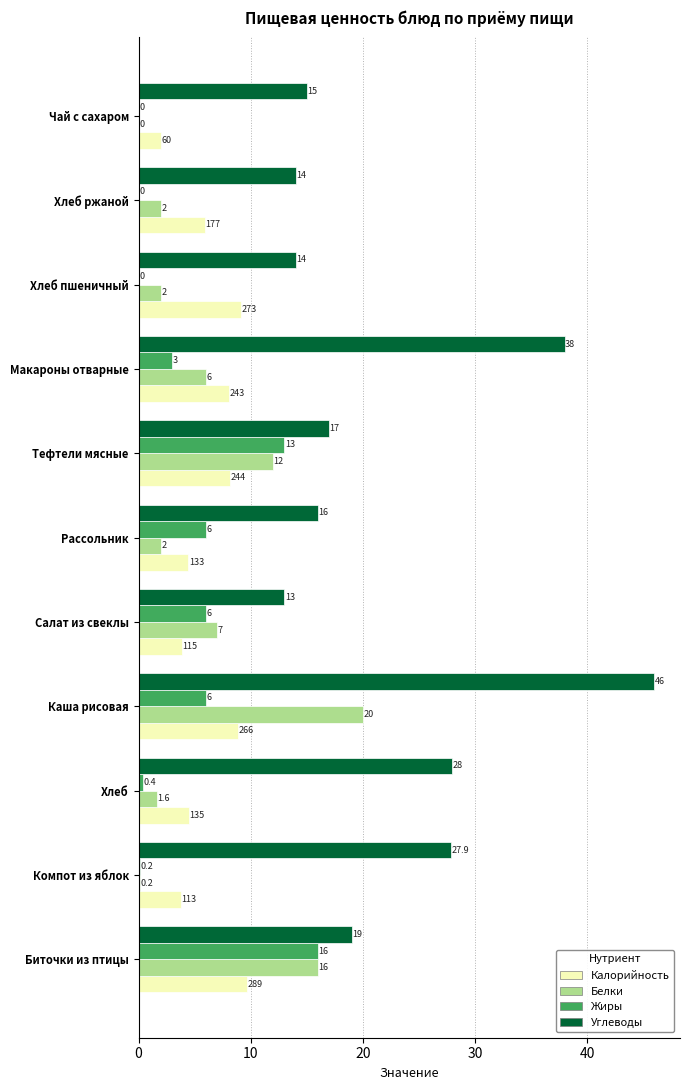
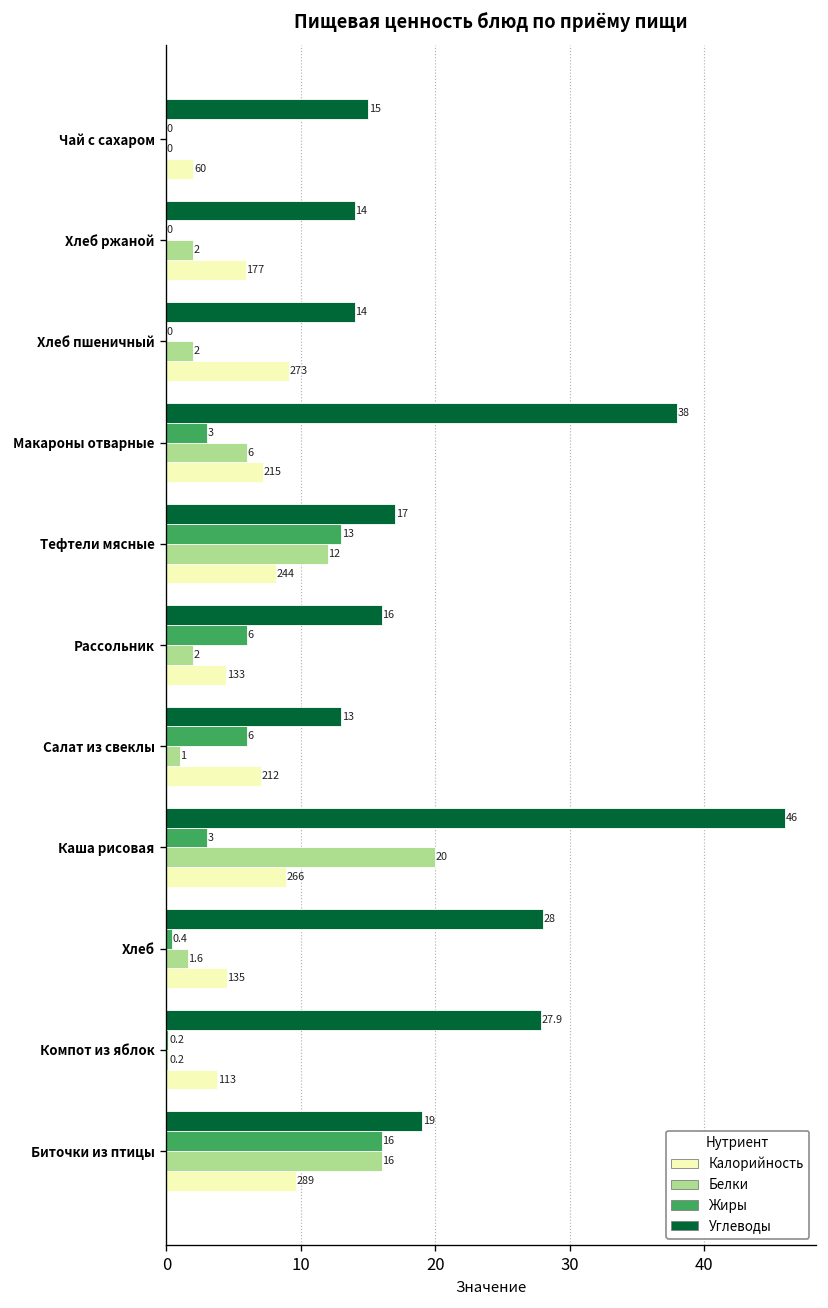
Калорийность, Макароны отварные: 243 -> 215
Белки, Салат из свеклы: 7 -> 1
Калорийность, Салат из свеклы: 115 -> 212
Жиры, Каша рисовая: 6 -> 3
